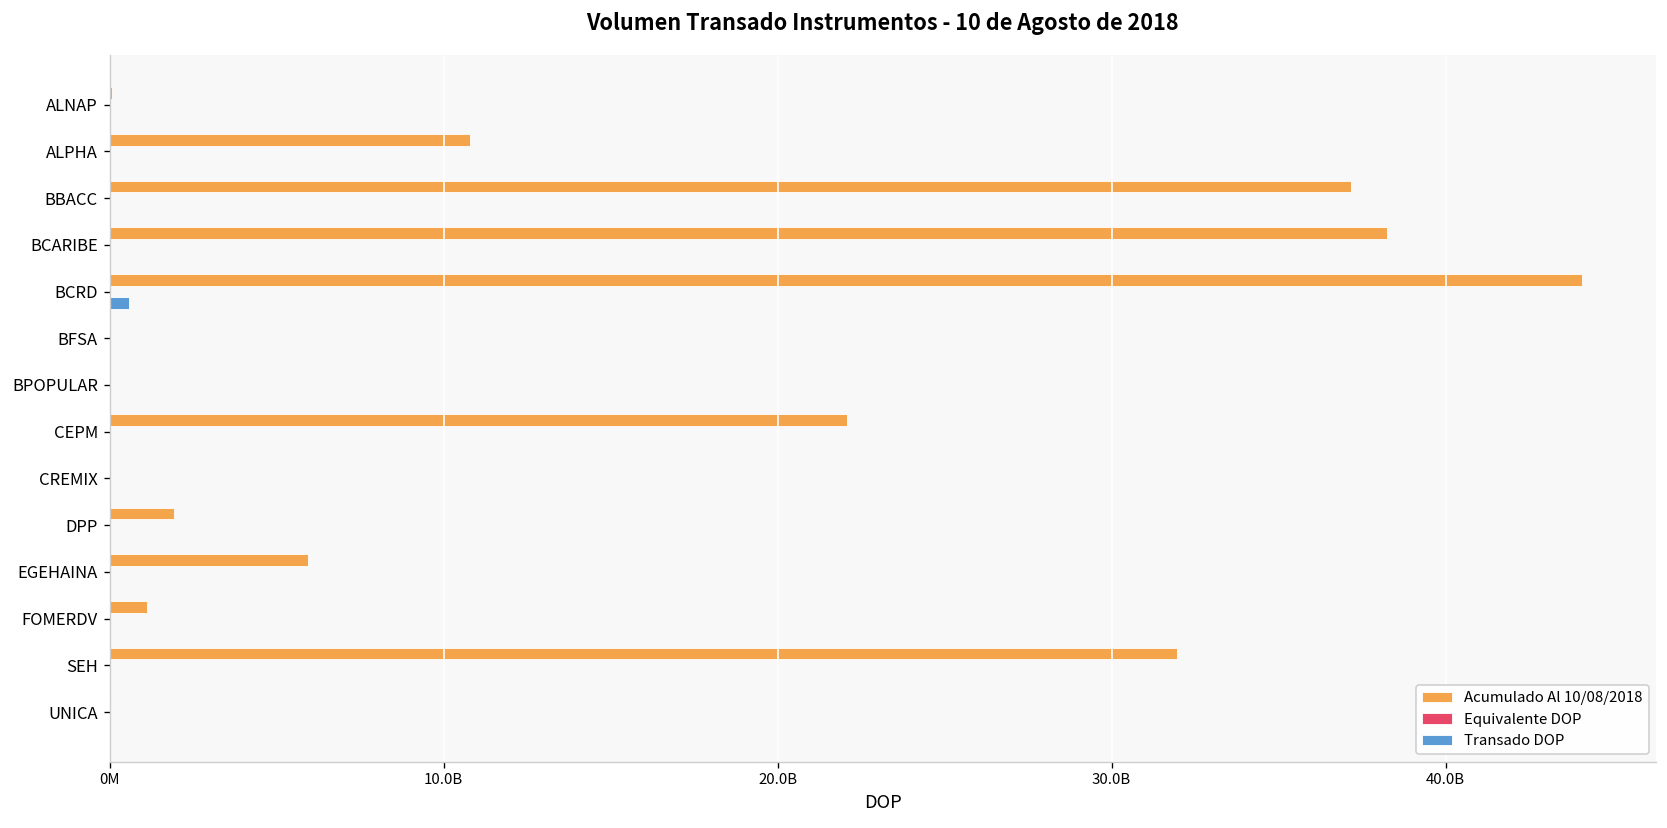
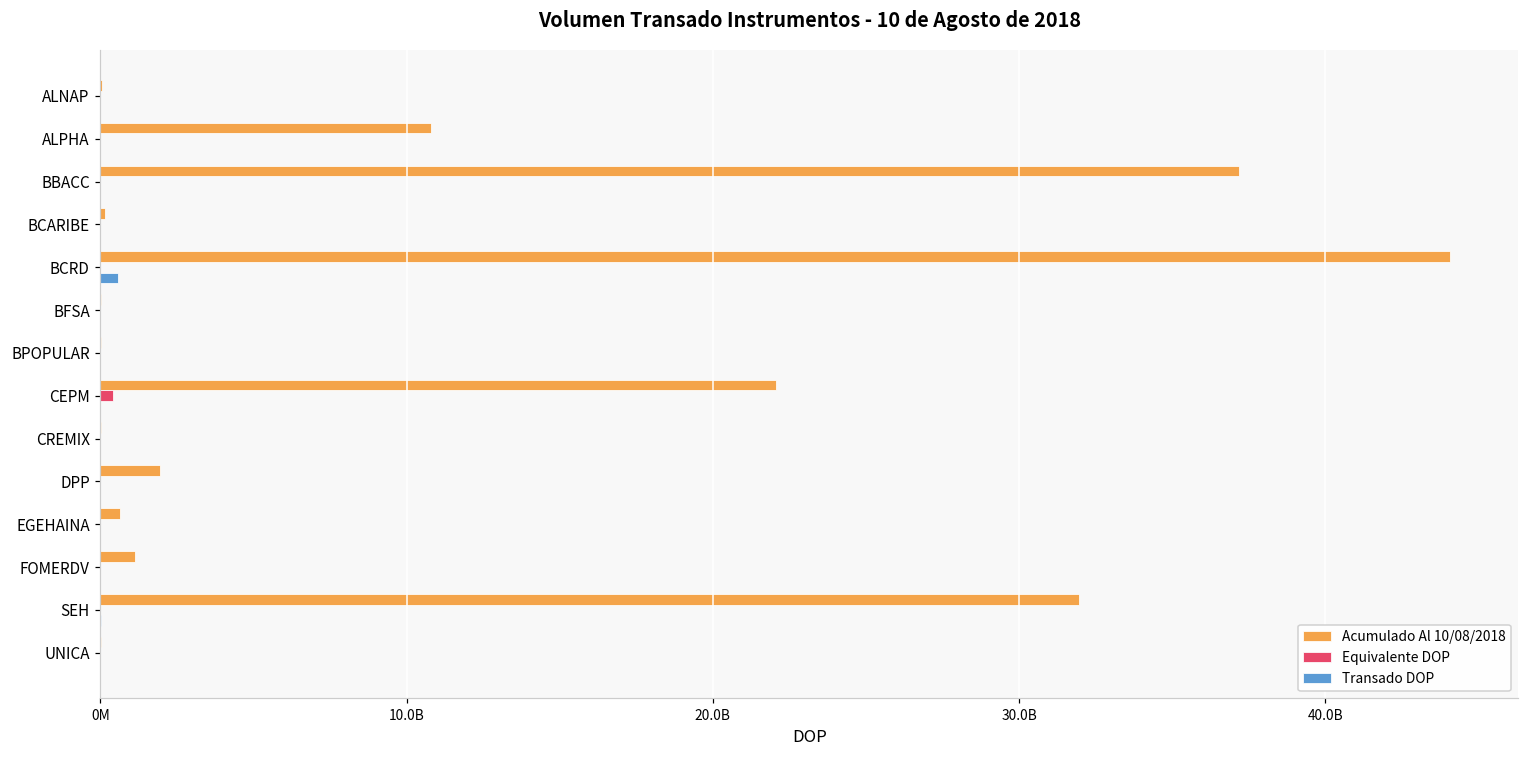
Acumulado Al 10/08/2018, BCARIBE: 38300000000 -> 100000000
Equivalente DOP, CEPM: 0 -> 400000000
Acumulado Al 10/08/2018, EGEHAINA: 5900000000 -> 600000000
